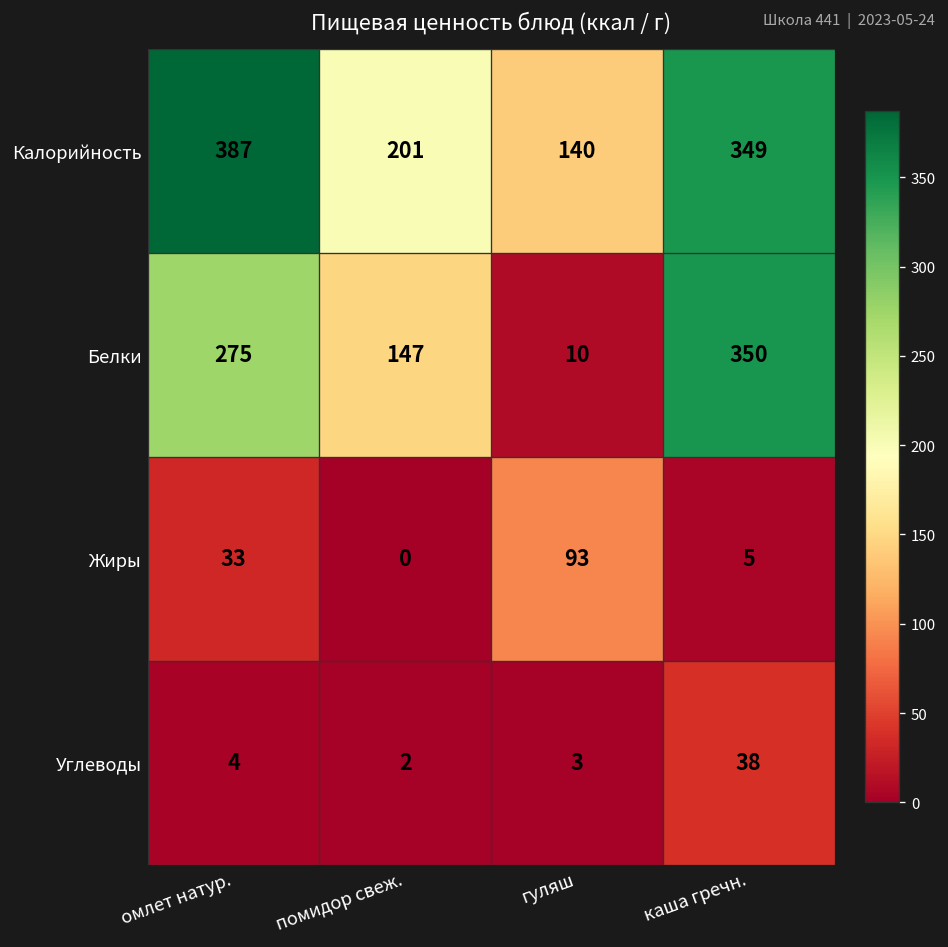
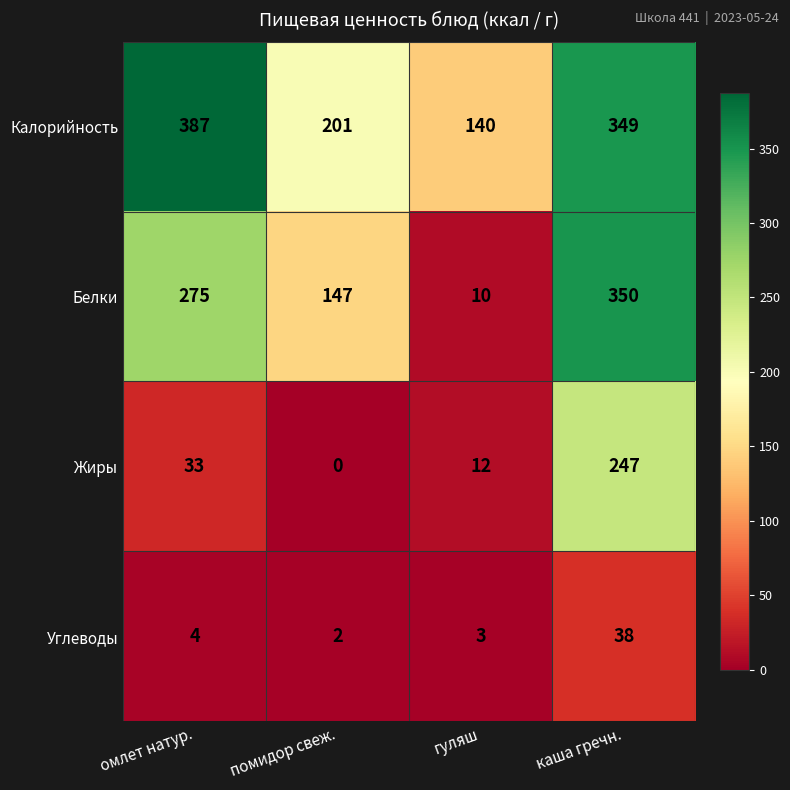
Жиры, гуляш: 93 -> 12
Жиры, каша гречн.: 5 -> 247
